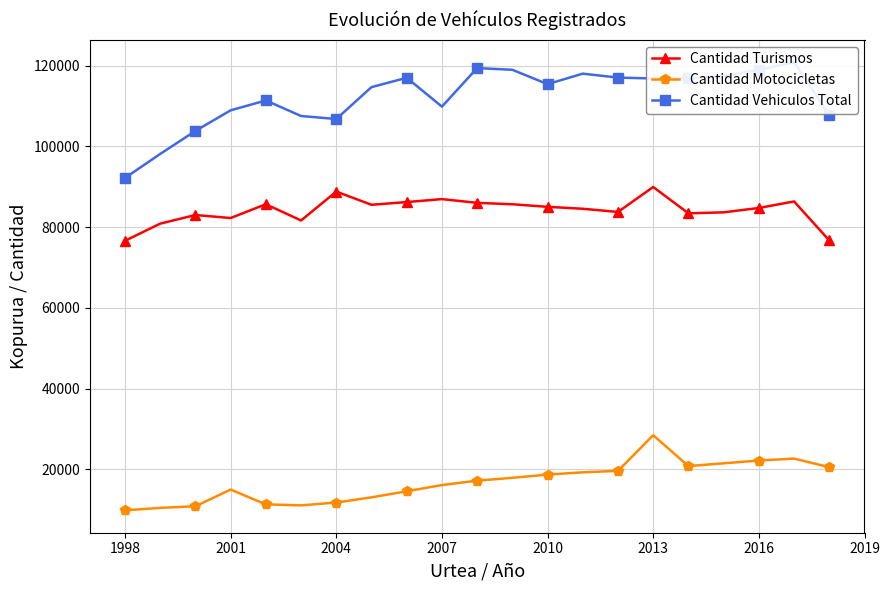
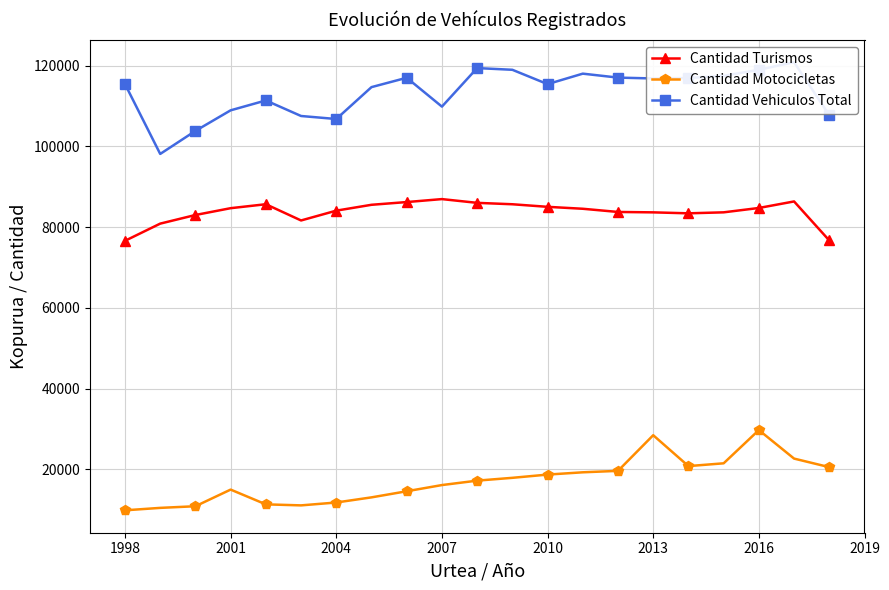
Cantidad Vehiculos Total, 1998: 92000 -> 115000
Cantidad Turismos, 2001: 82000 -> 85000
Cantidad Turismos, 2004: 89000 -> 84000
Cantidad Turismos, 2013: 90000 -> 84000
Cantidad Motocicletas, 2016: 22000 -> 30000
